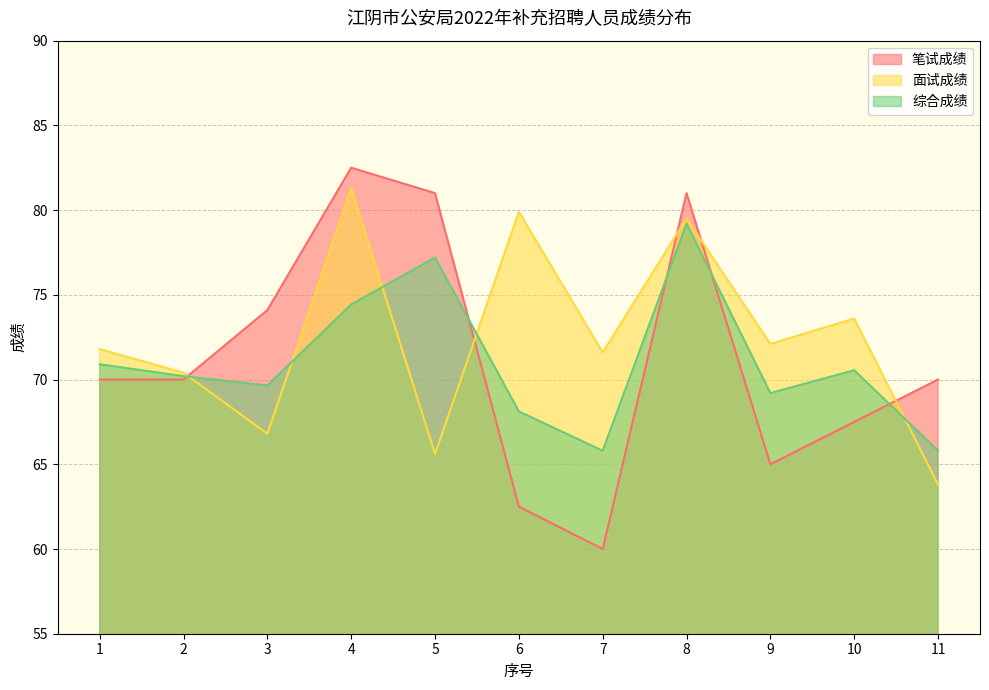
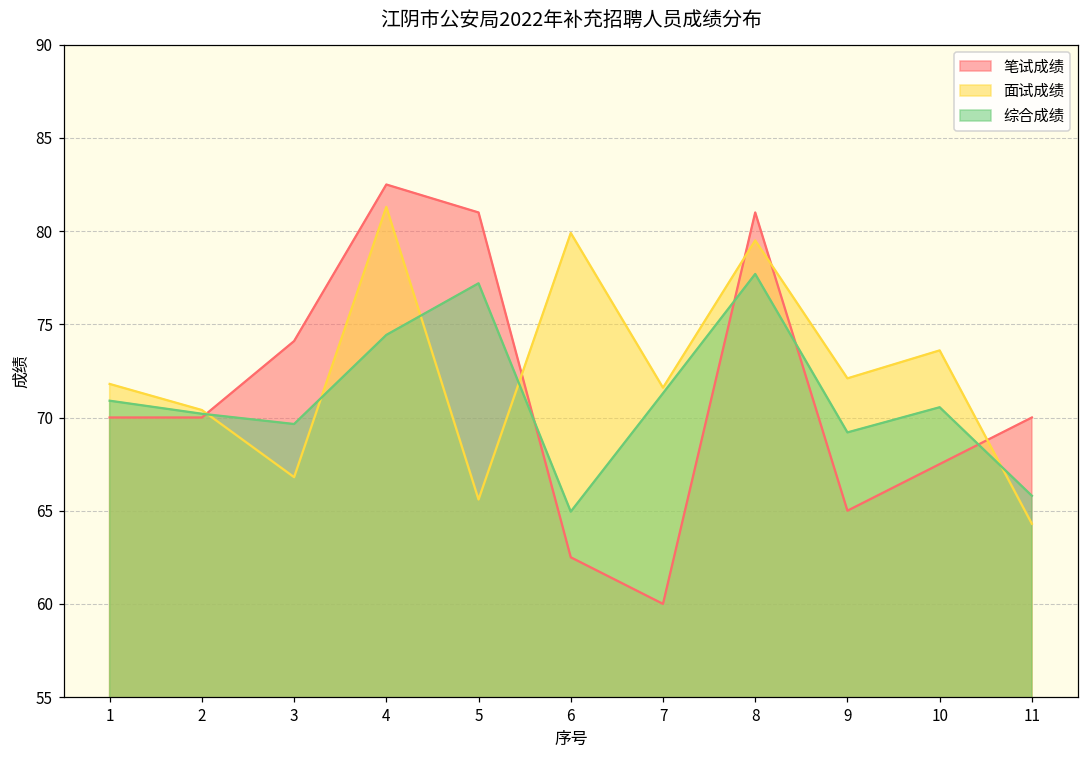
综合成绩, 6: 68.1 -> 65.0
综合成绩, 7: 65.8 -> 71.3
综合成绩, 8: 79.2 -> 77.7
面试成绩, 11: 63.8 -> 64.3
